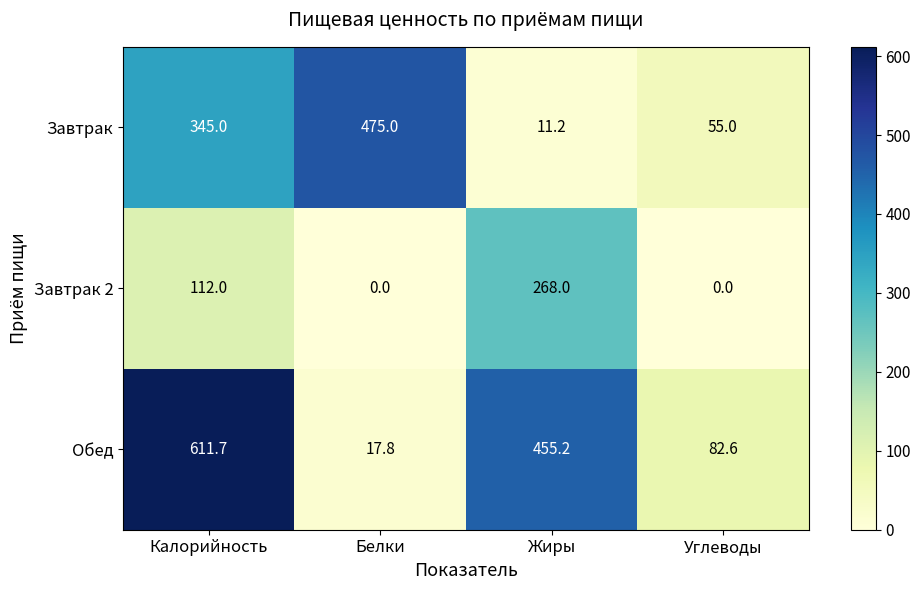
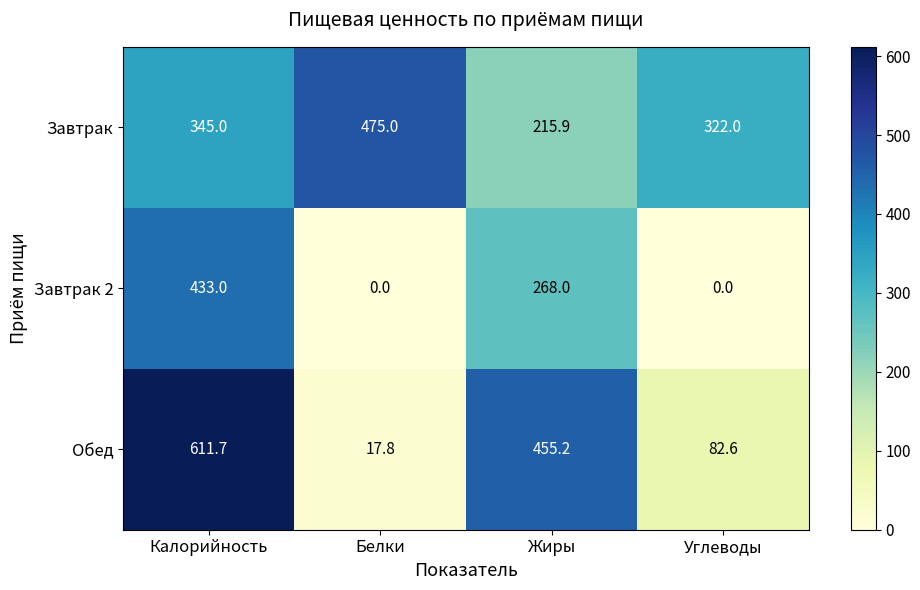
Завтрак, Жиры: 11.2 -> 215.9
Завтрак, Углеводы: 55.0 -> 322.0
Завтрак 2, Калорийность: 112.0 -> 433.0
